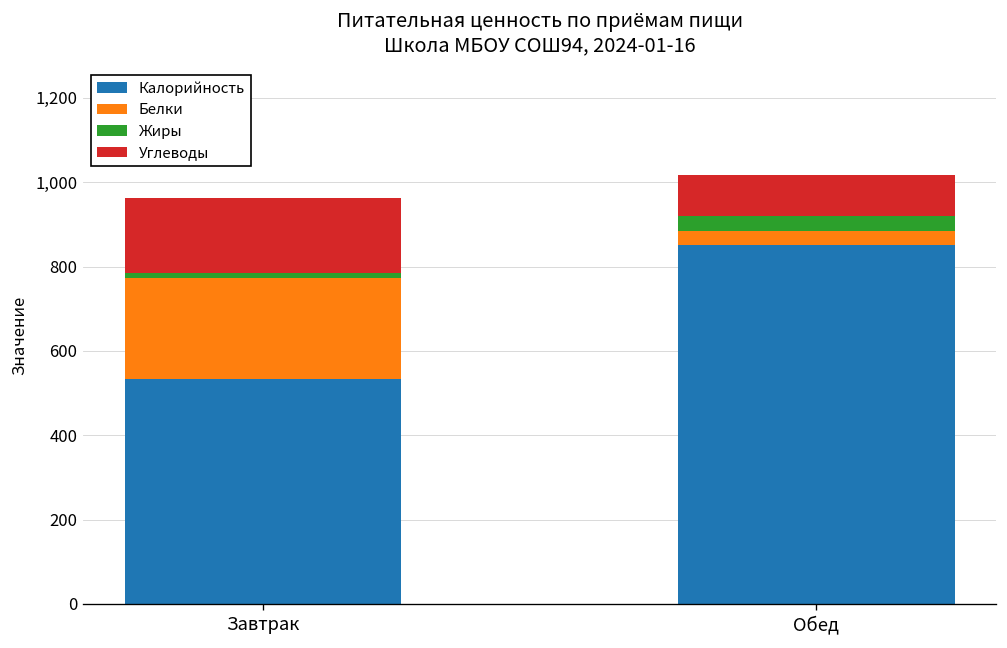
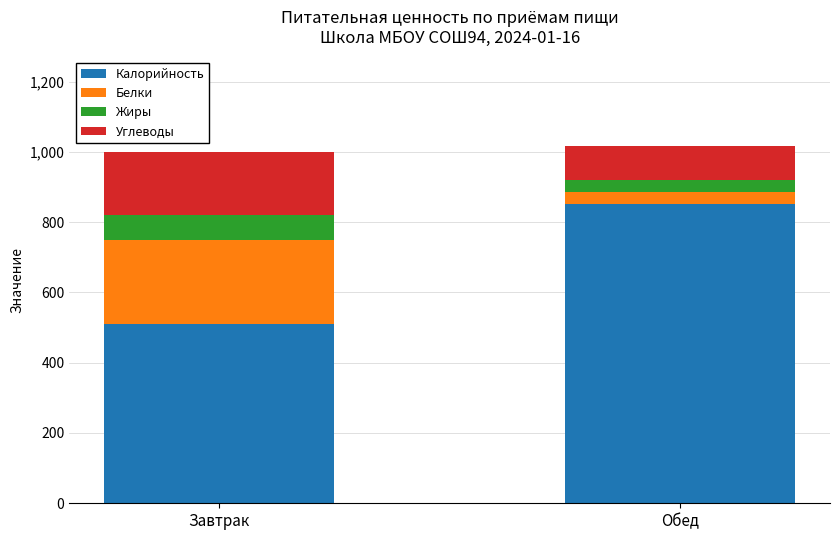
Калорийность, Завтрак: 530 -> 510
Жиры, Завтрак: 10 -> 70
